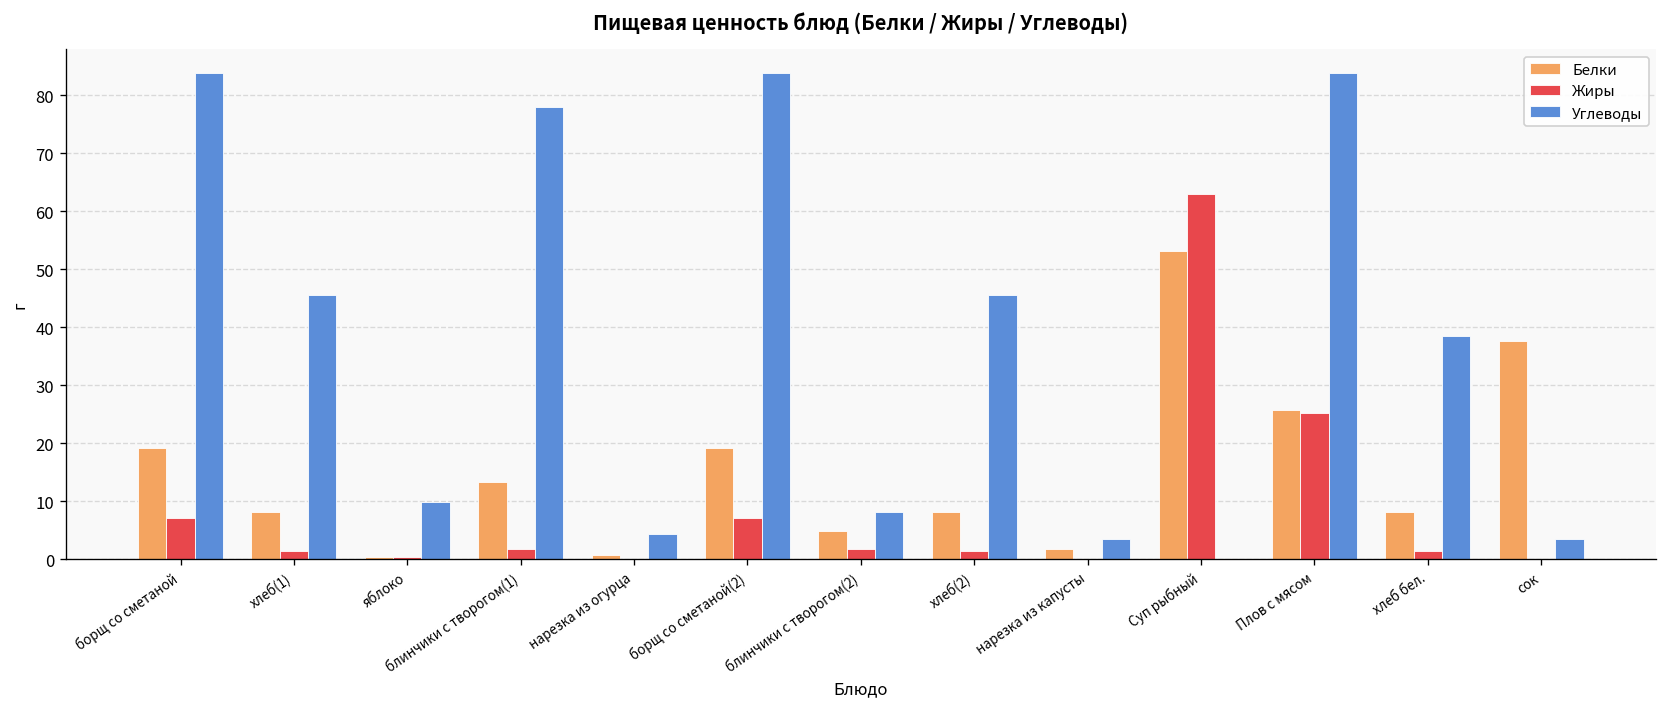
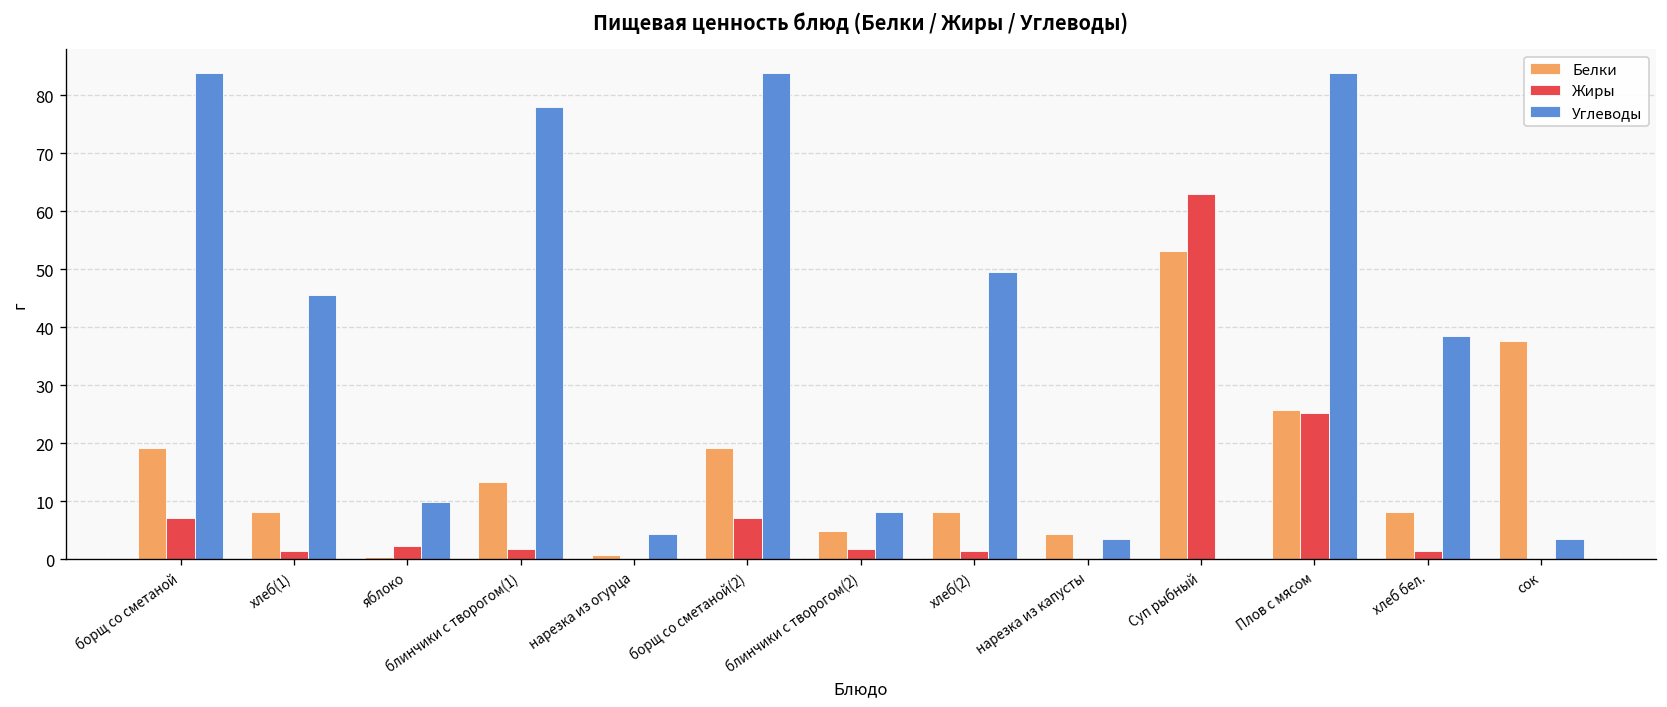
Жиры, яблоко: 0 -> 2
Углеводы, хлеб(2): 46 -> 49
Белки, нарезка из капусты: 2 -> 4
